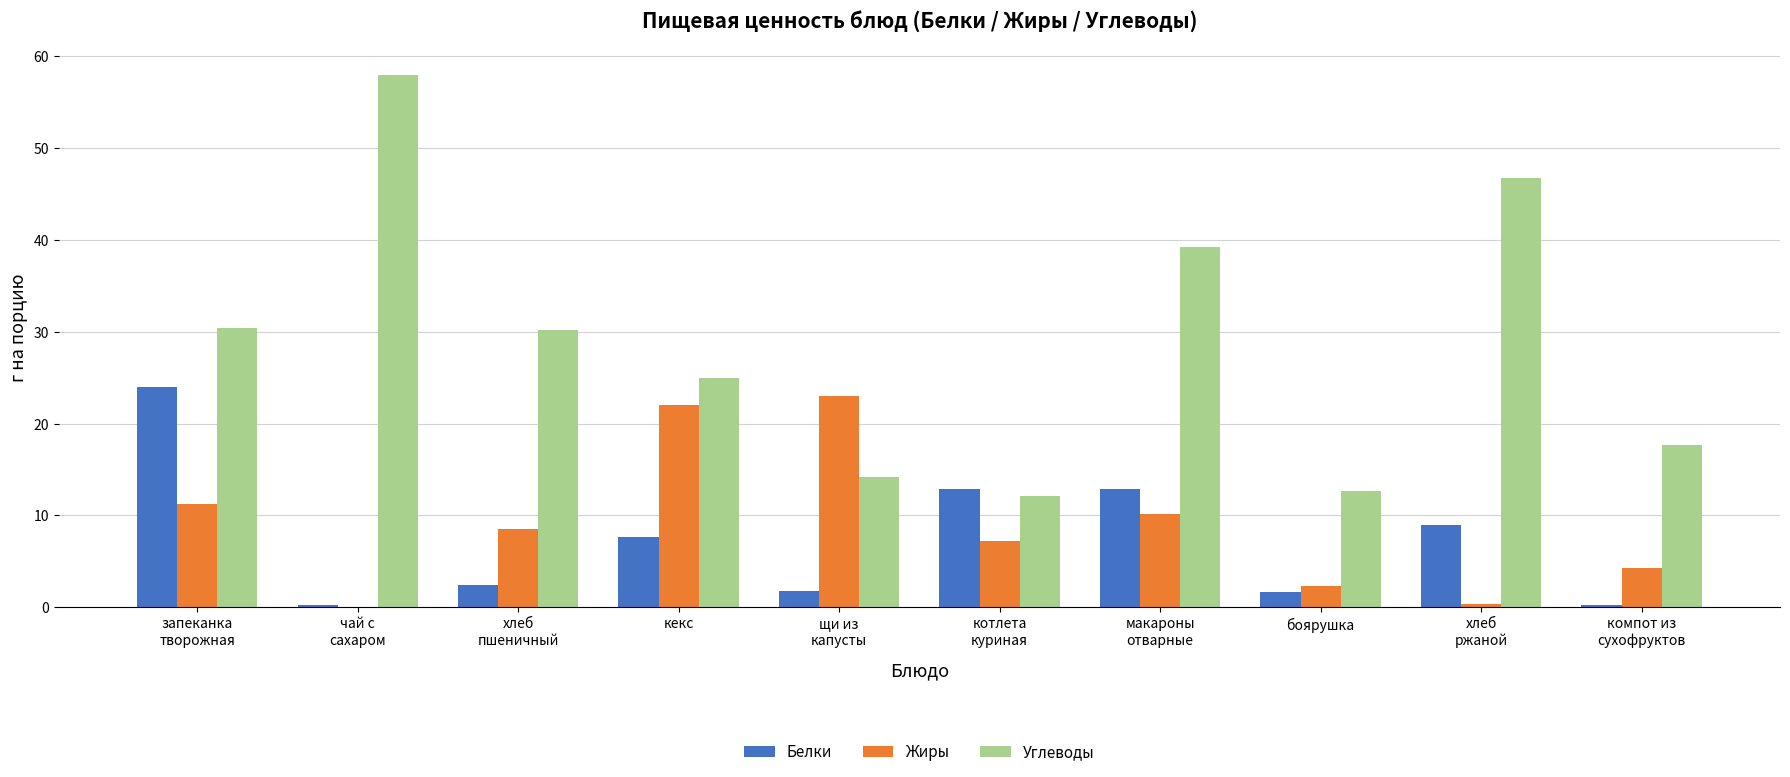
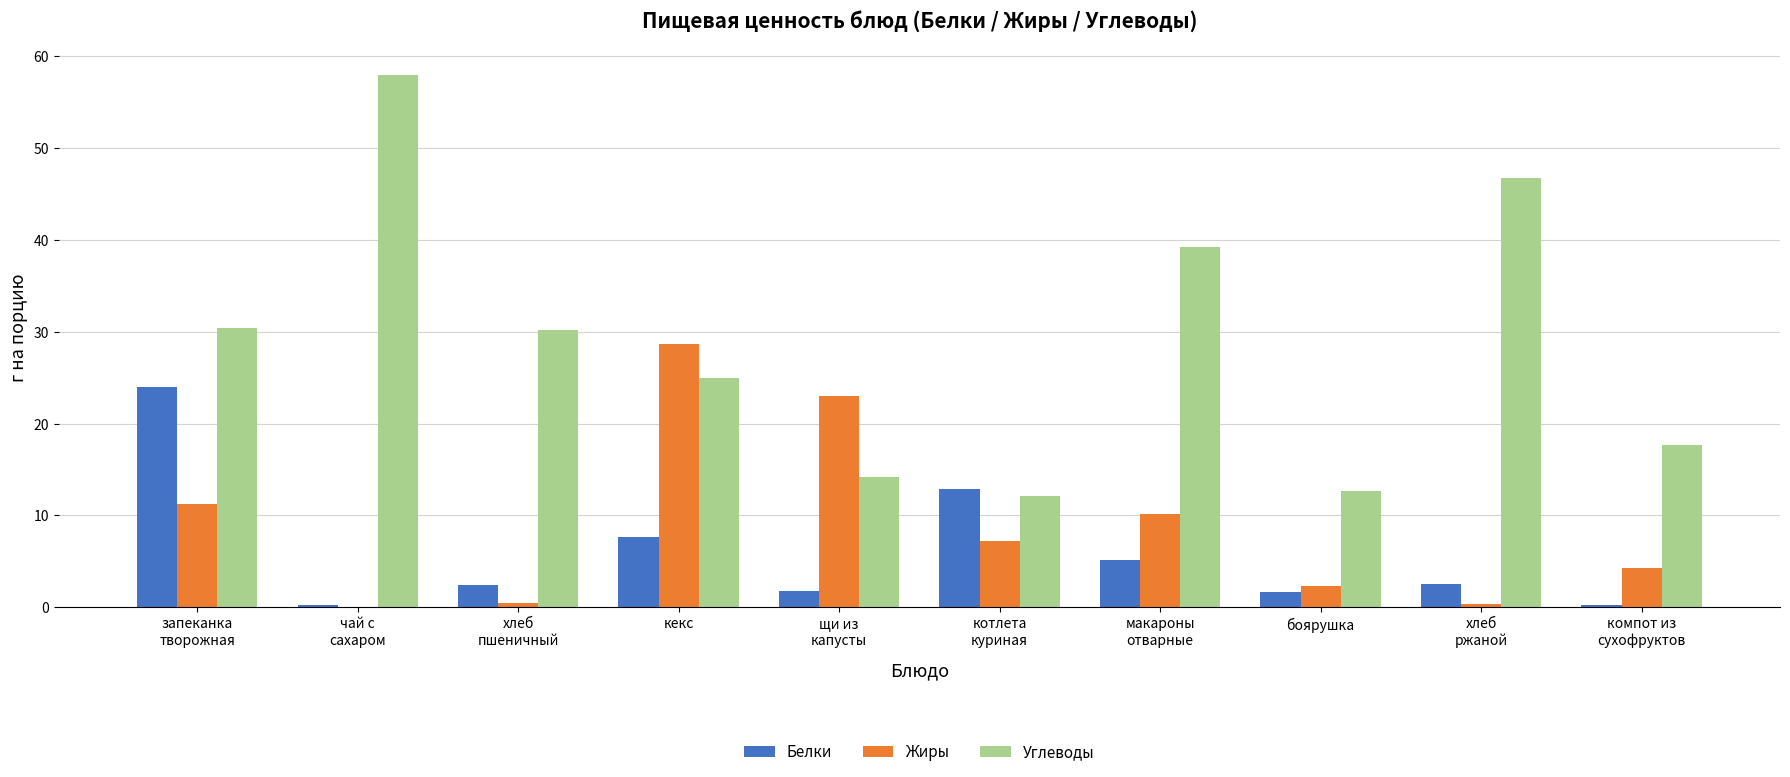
Жиры, хлеб пшеничный: 9 -> 0
Жиры, кекс: 22 -> 29
Белки, макароны отварные: 13 -> 5
Белки, хлеб ржаной: 9 -> 3
